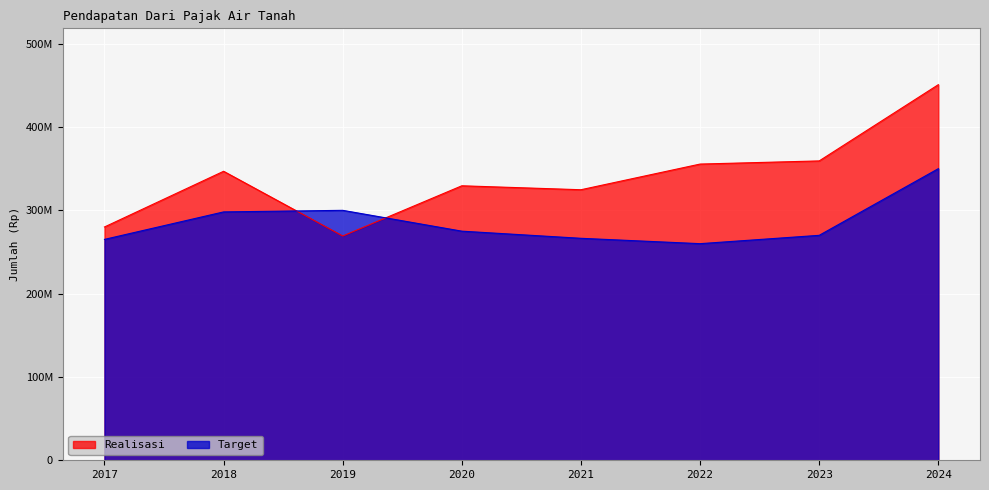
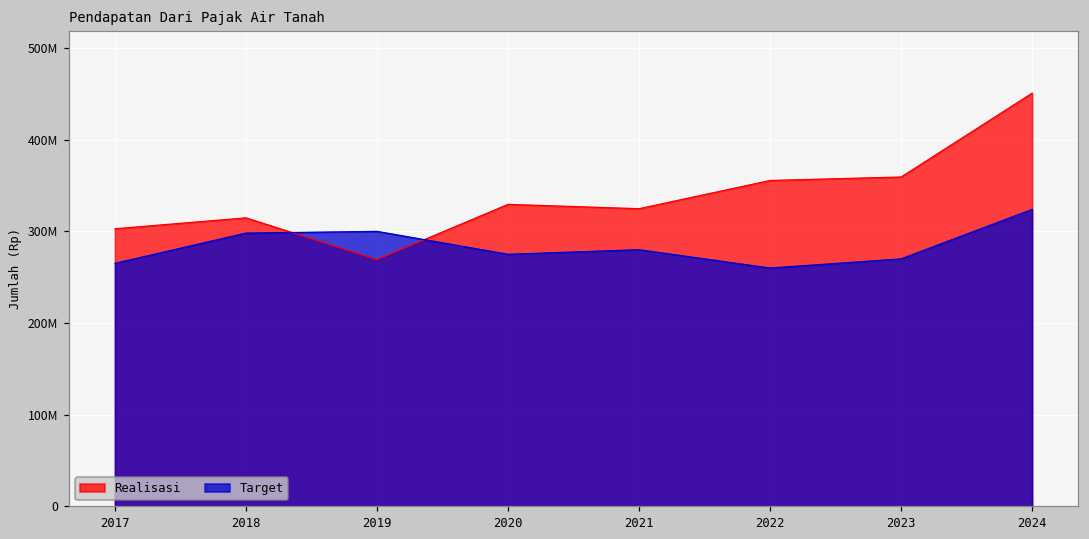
Realisasi, 2017: 280000000 -> 300000000
Realisasi, 2018: 350000000 -> 310000000
Target, 2021: 270000000 -> 280000000
Target, 2024: 350000000 -> 320000000
